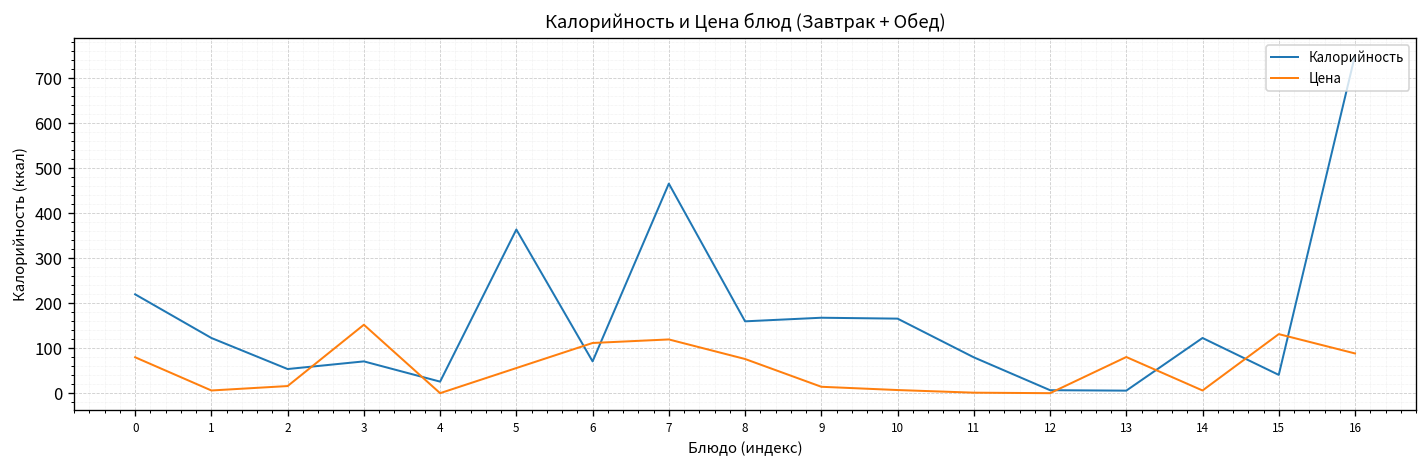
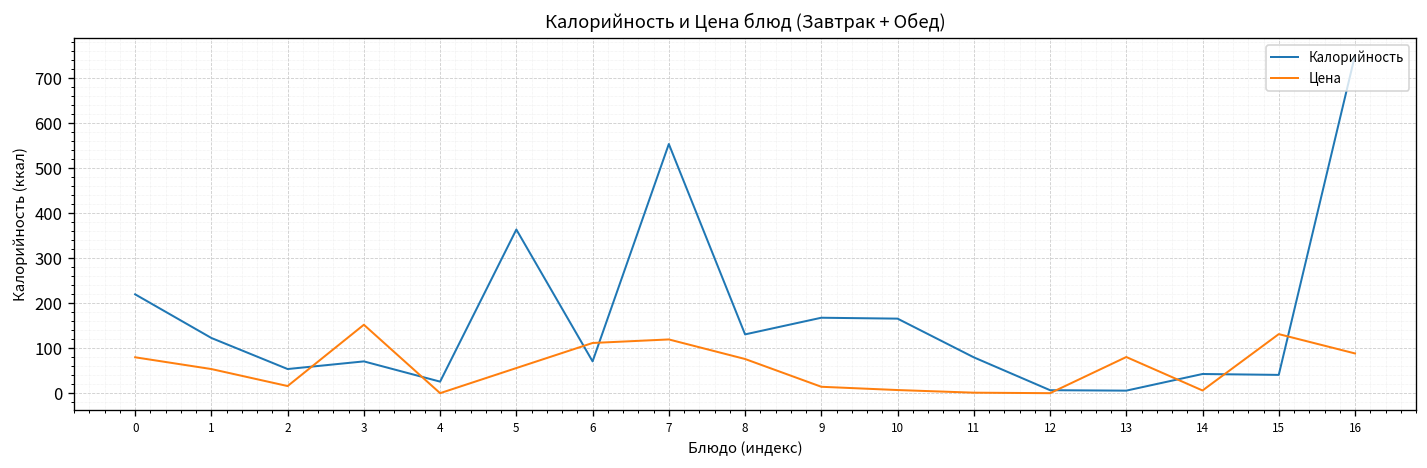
Цена, 1: 10 -> 50
Калорийность, 7: 470 -> 550
Калорийность, 8: 160 -> 130
Калорийность, 14: 120 -> 40
